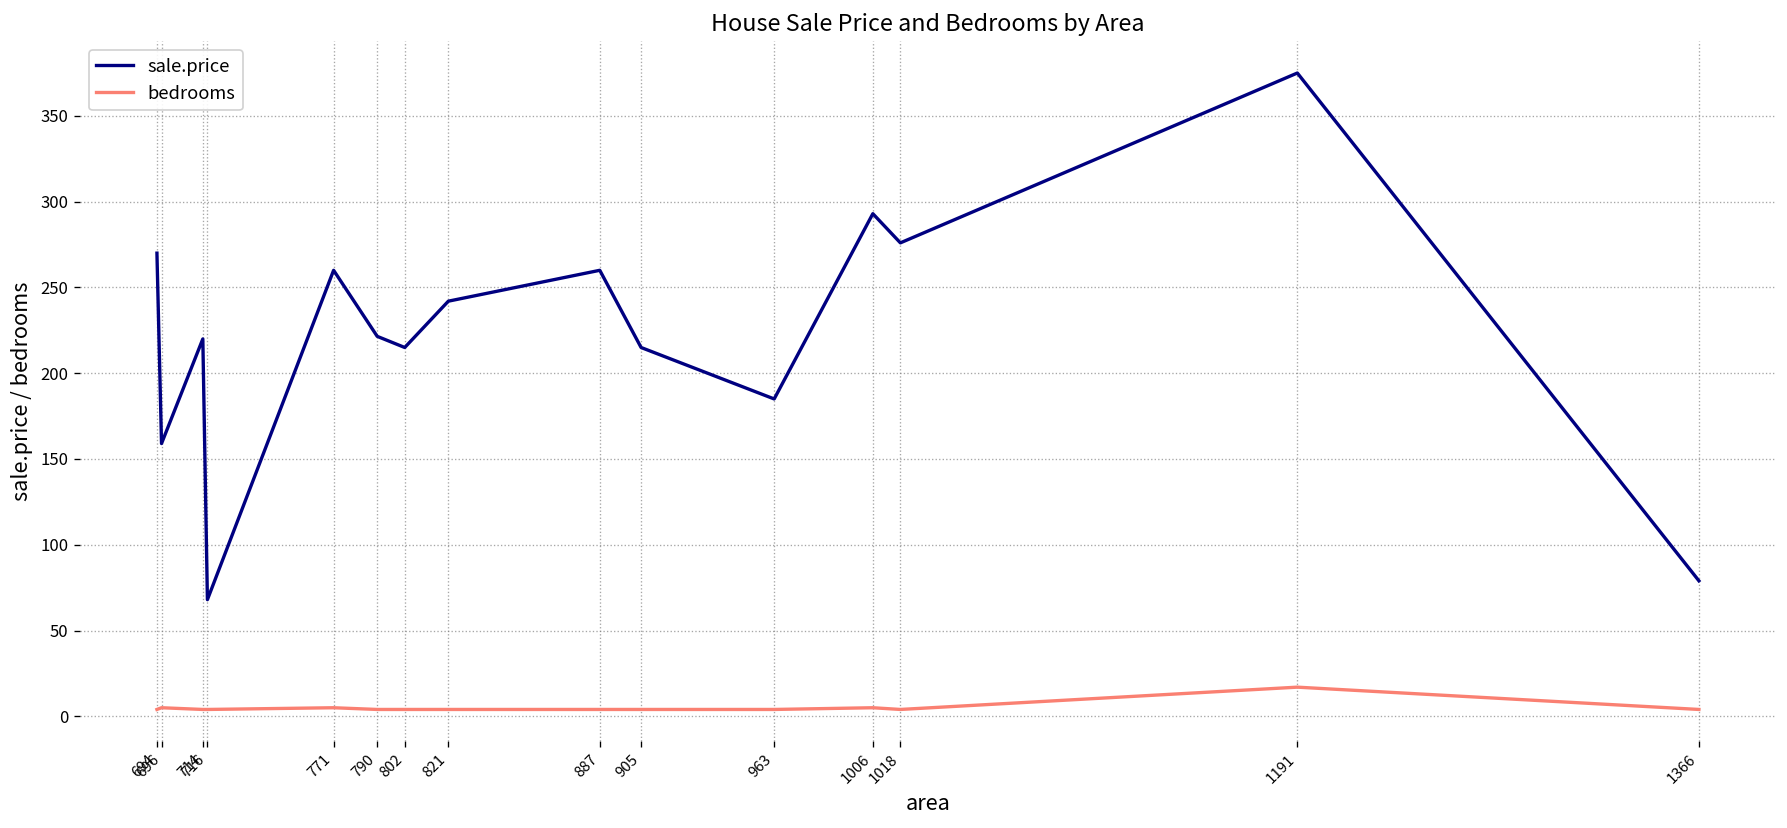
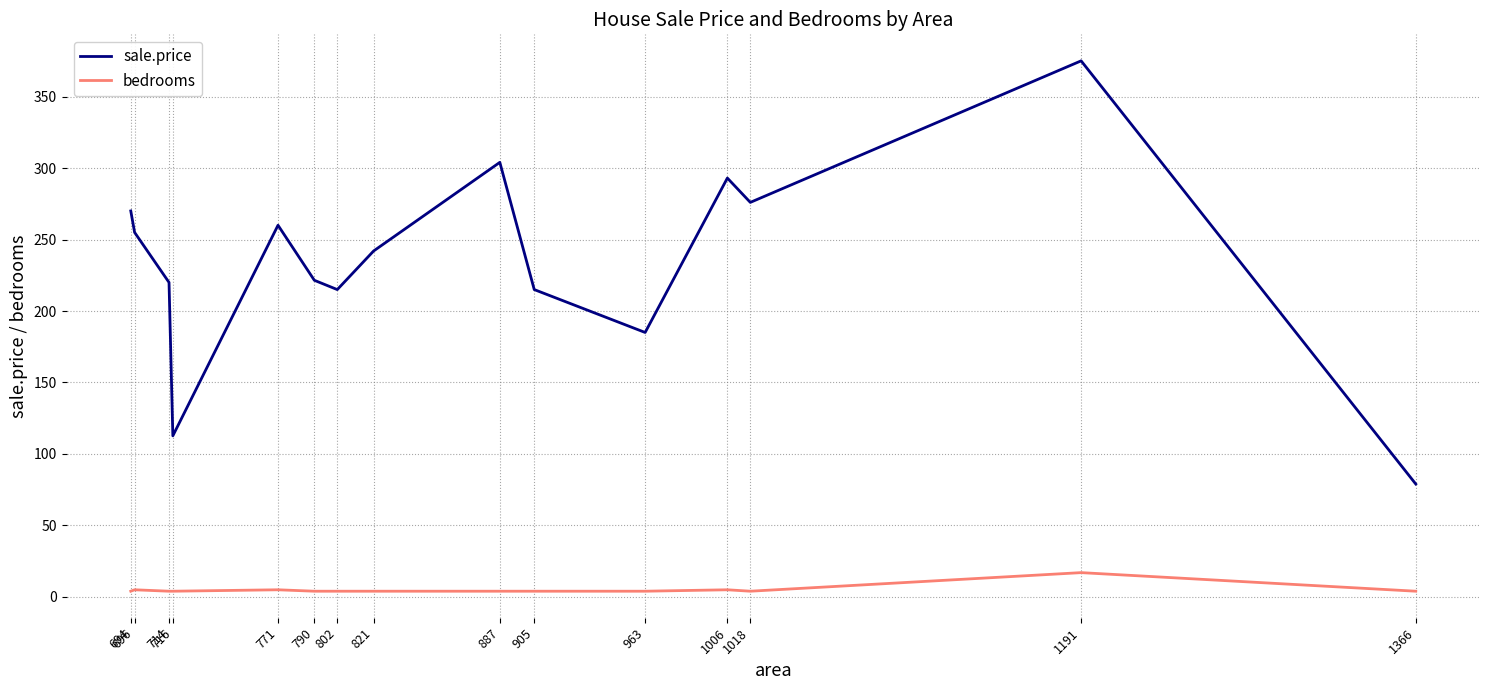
sale.price, 696: 159 -> 255
sale.price, 716: 68 -> 113
sale.price, 887: 260 -> 304
